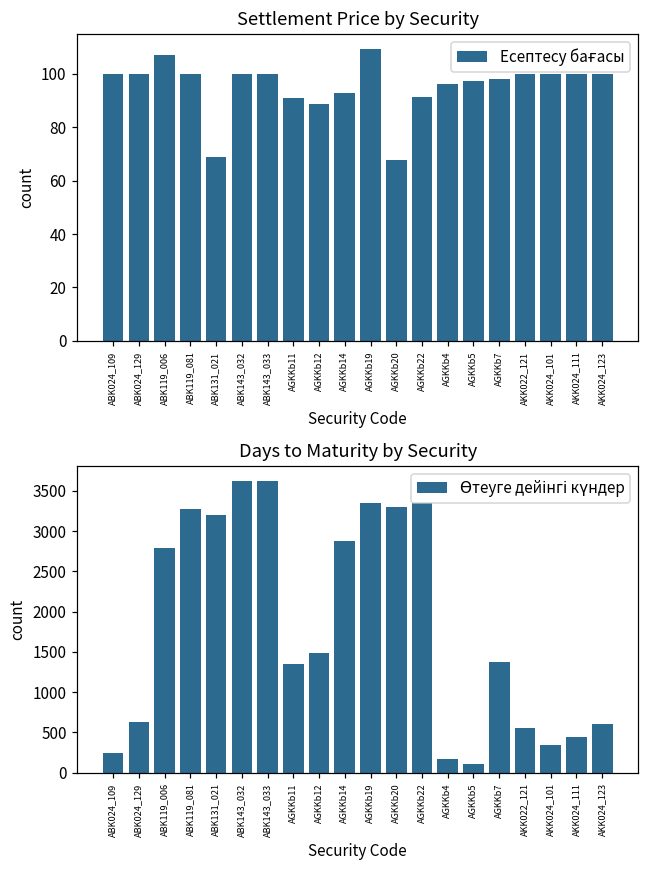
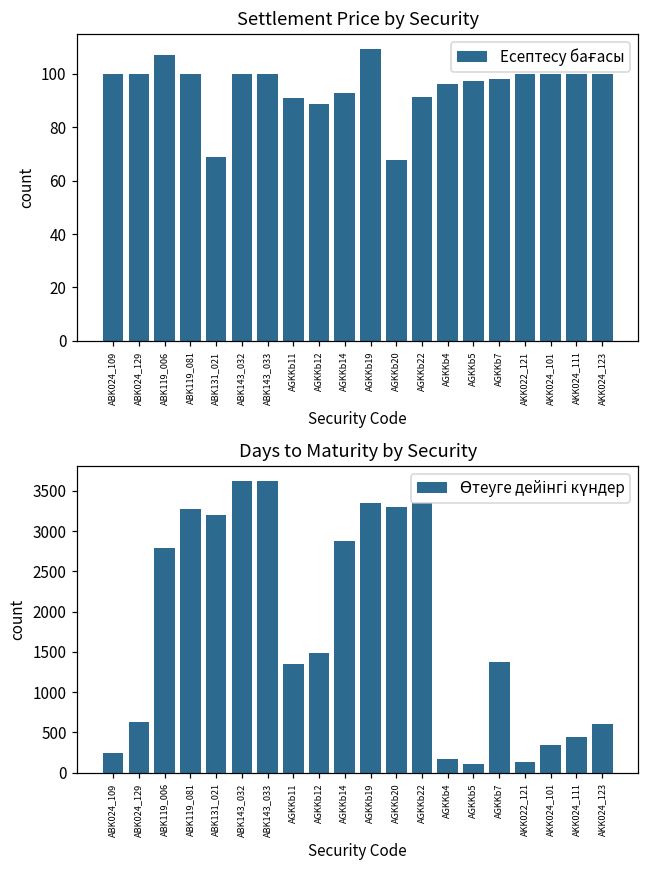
Days to Maturity by Security, AKK022_121: 500 -> 100
